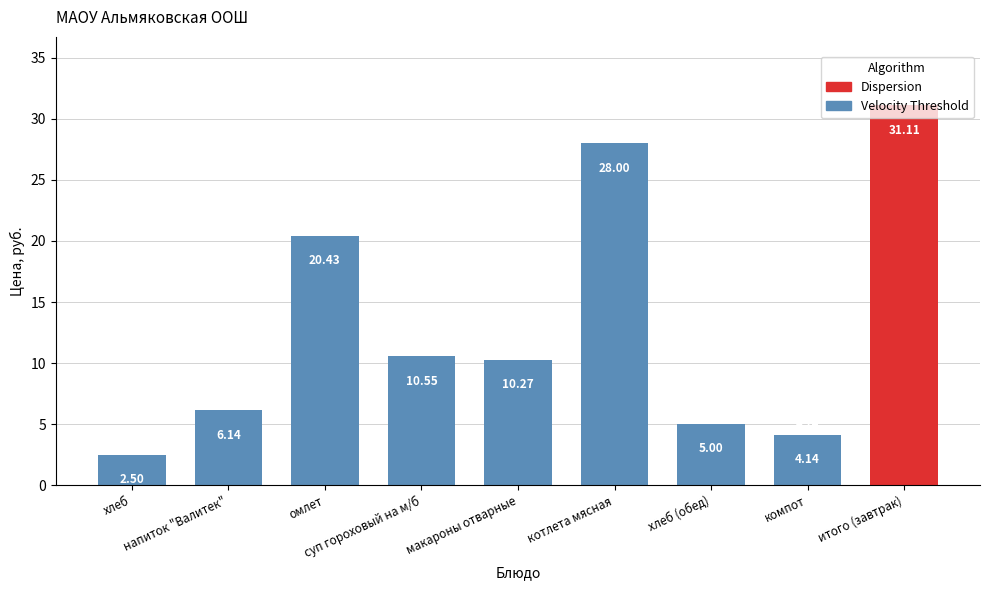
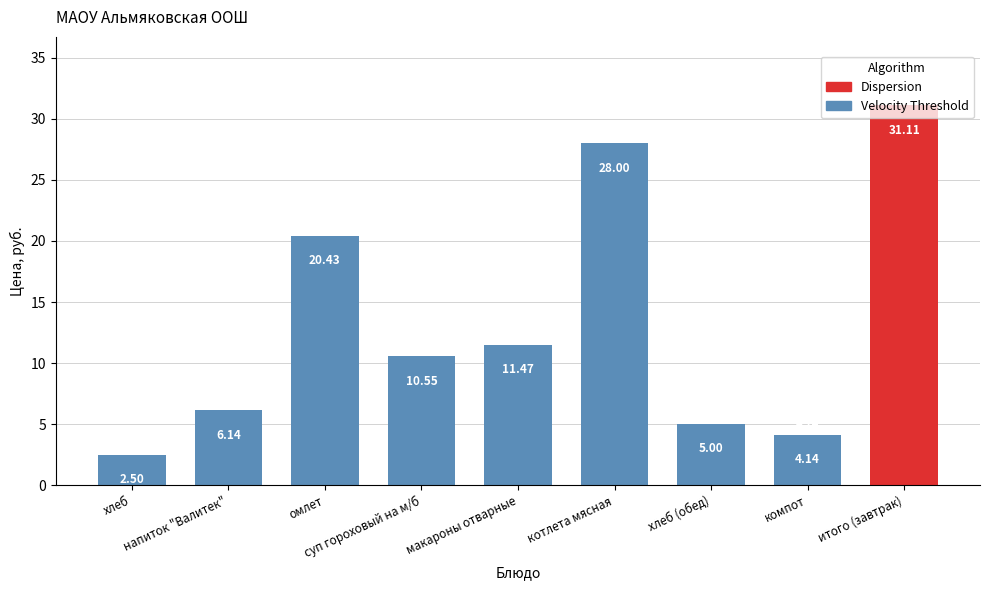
Velocity Threshold, макароны отварные: 10.27 -> 11.47
